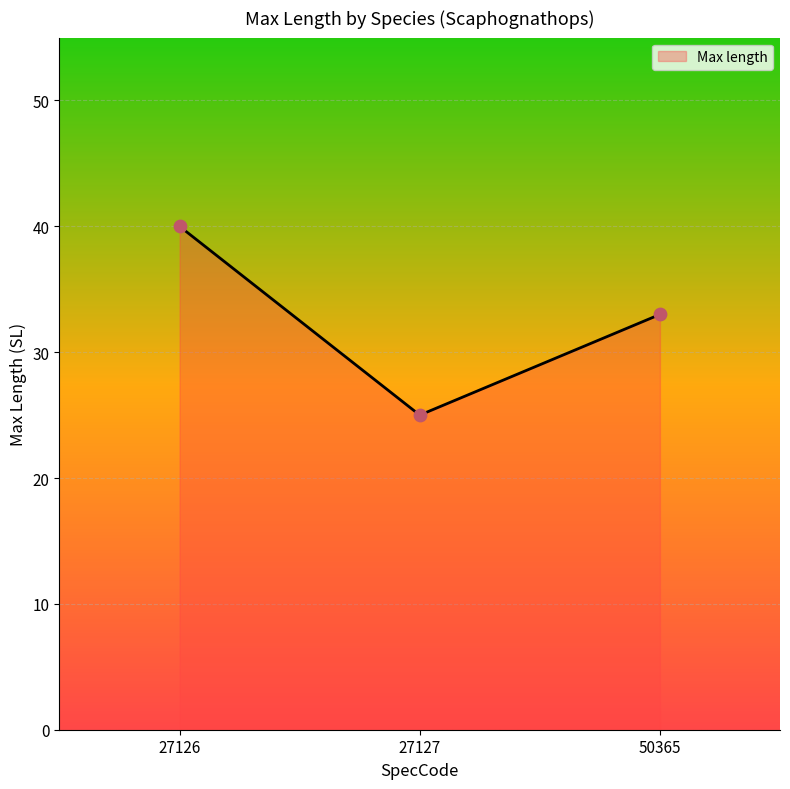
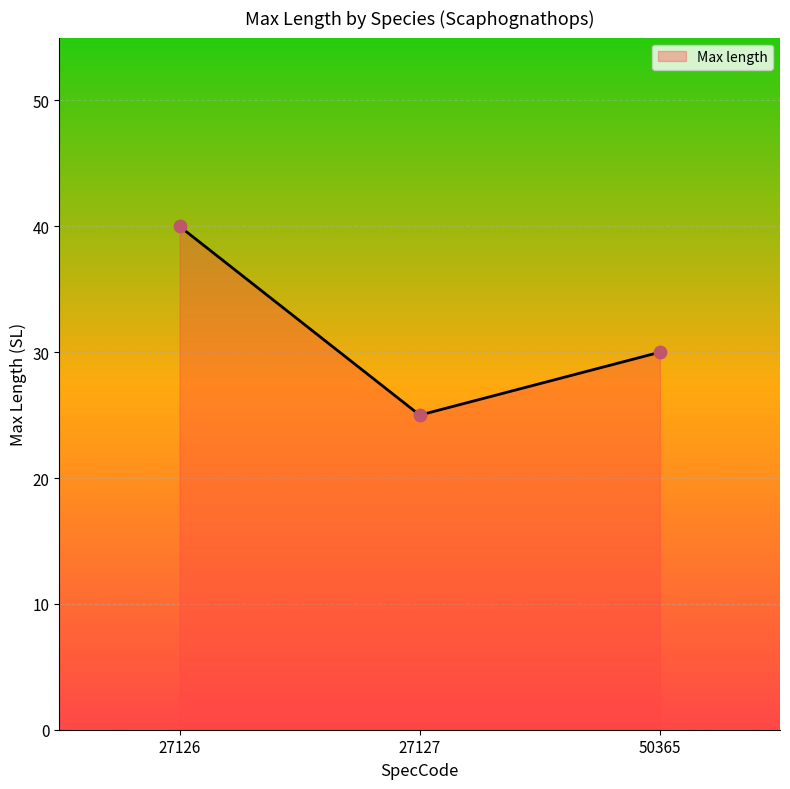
50365: 33 -> 30
